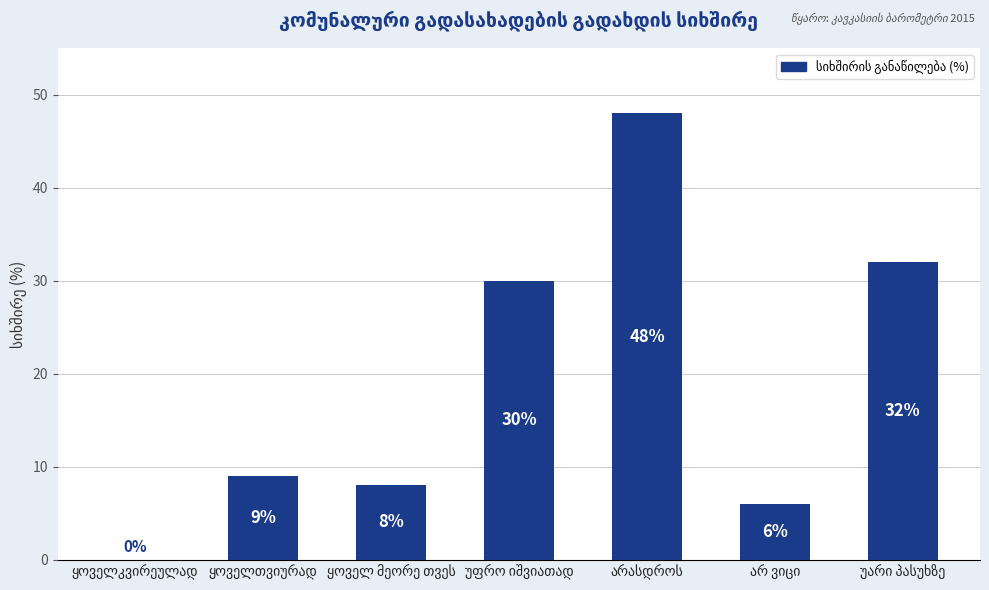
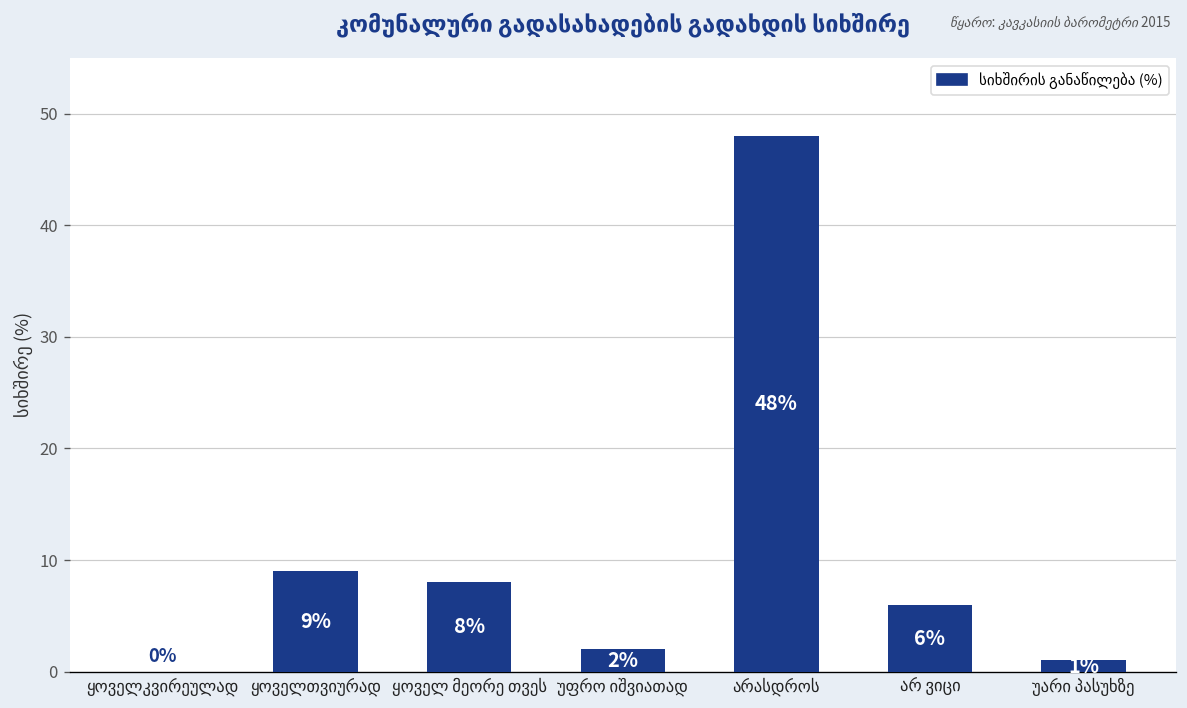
უფრო იშვიათად: 30% -> 2%
უარი პასუხზე: 32% -> 1%
